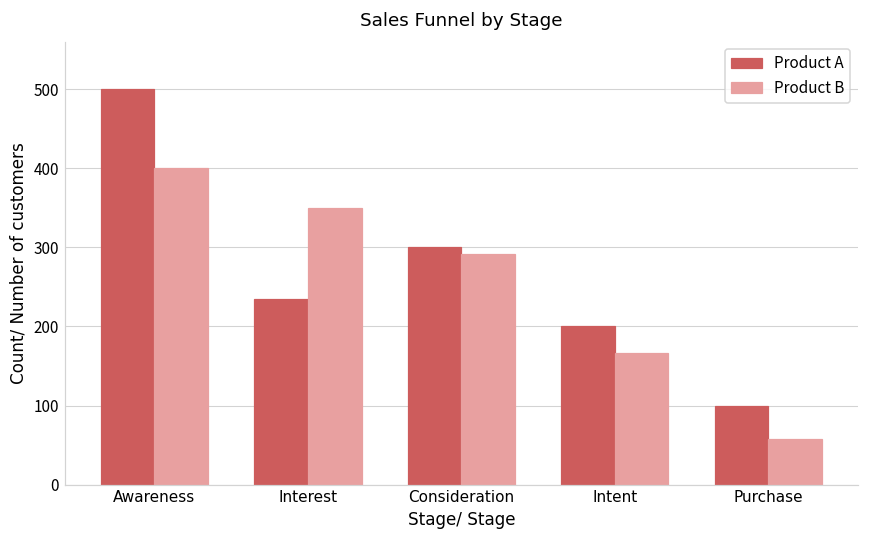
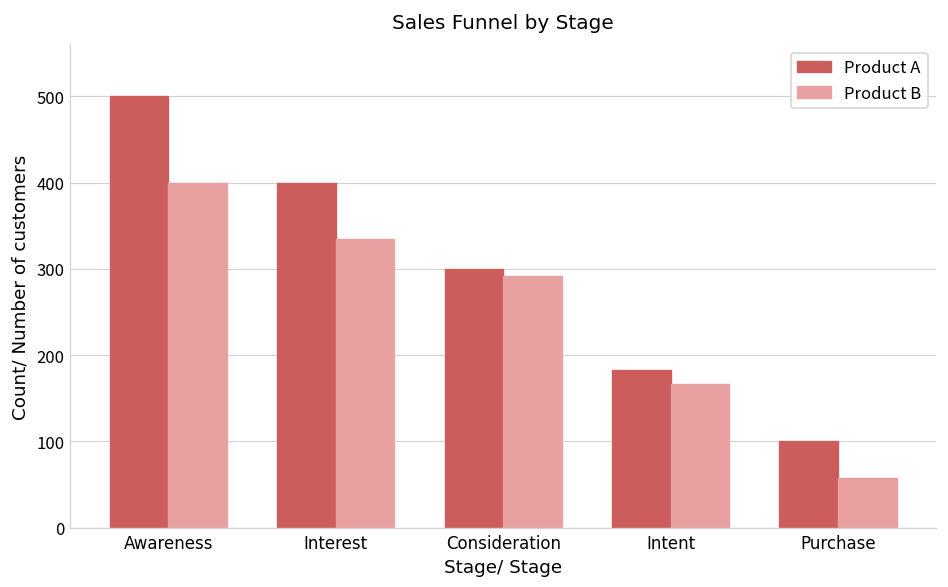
Product A, Interest: 240 -> 400
Product B, Interest: 350 -> 330
Product A, Intent: 200 -> 180
